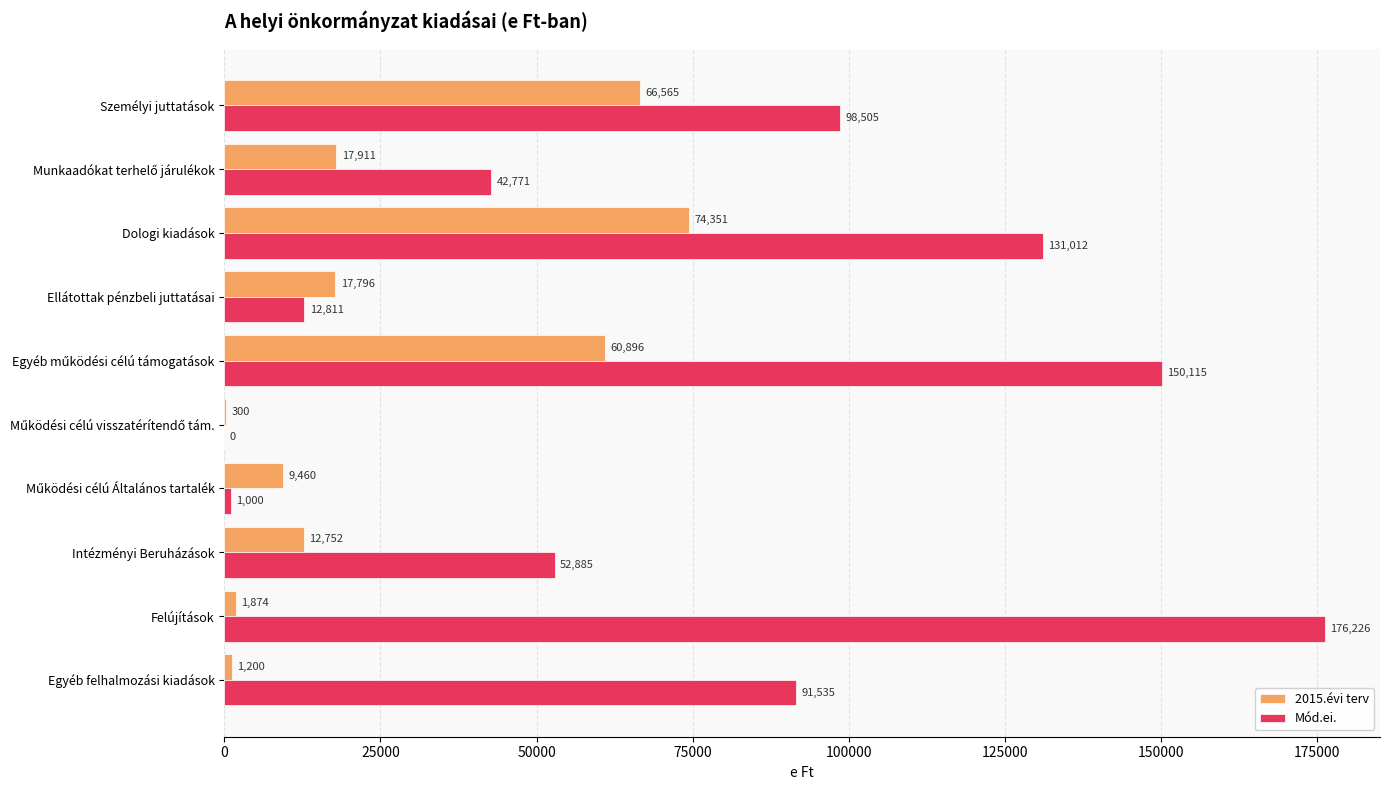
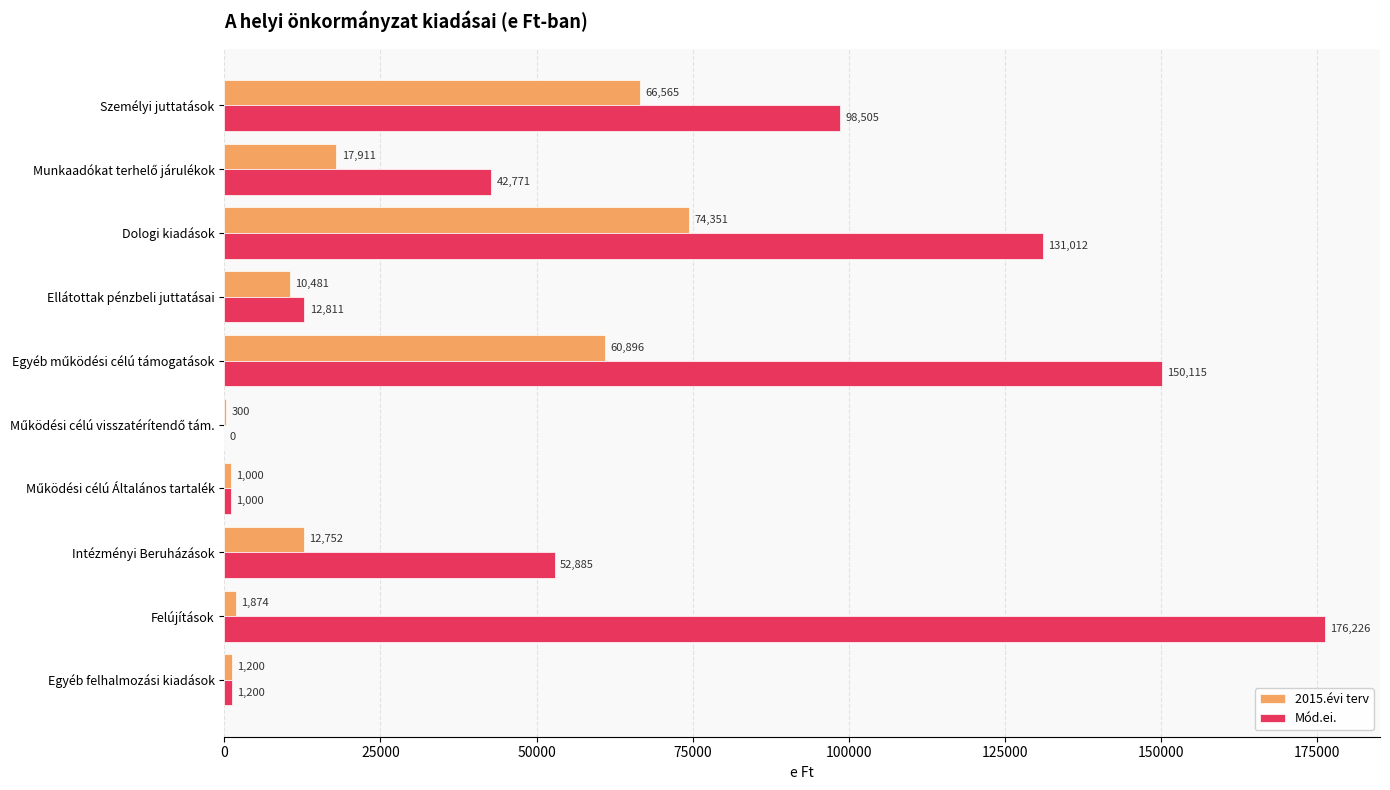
2015.évi terv, Ellátottak pénzbeli juttatásai: 17,796 -> 10,481
2015.évi terv, Működési célú Általános tartalék: 9,460 -> 1,000
Mód.ei., Egyéb felhalmozási kiadások: 91,535 -> 1,200
